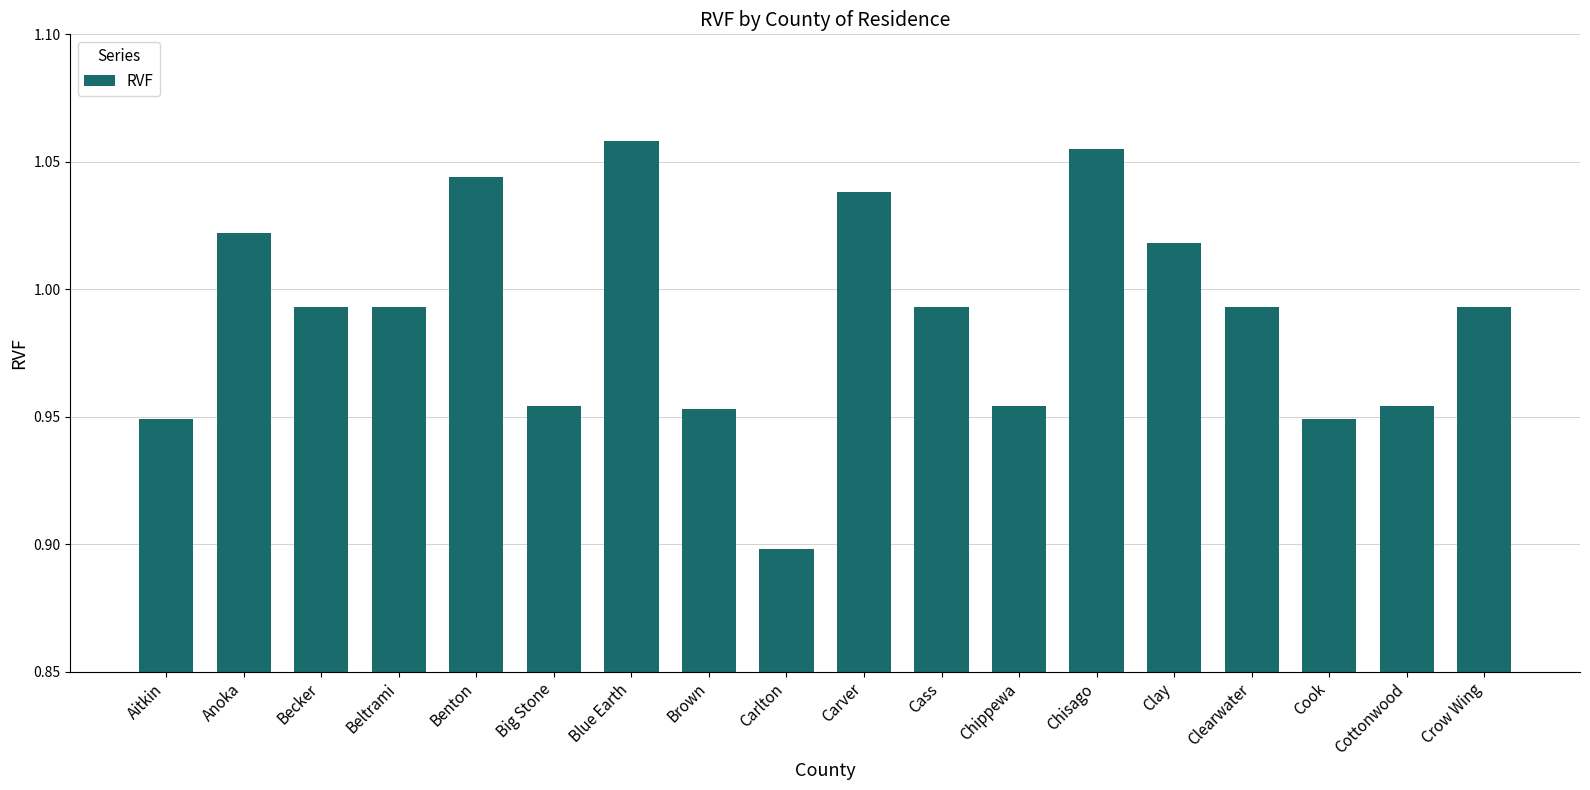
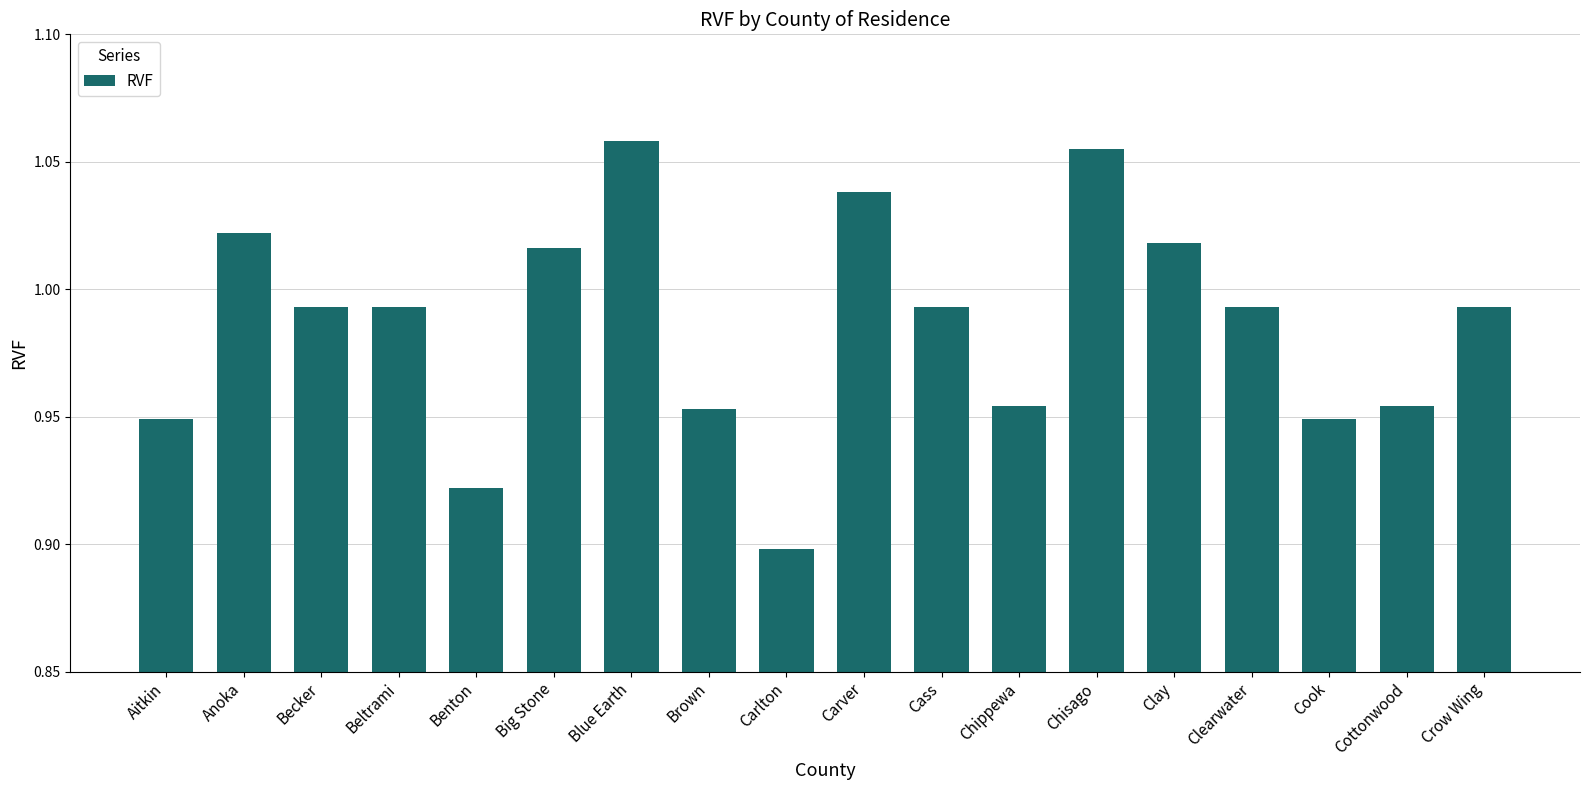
Benton: 1.044 -> 0.922
Big Stone: 0.954 -> 1.016
